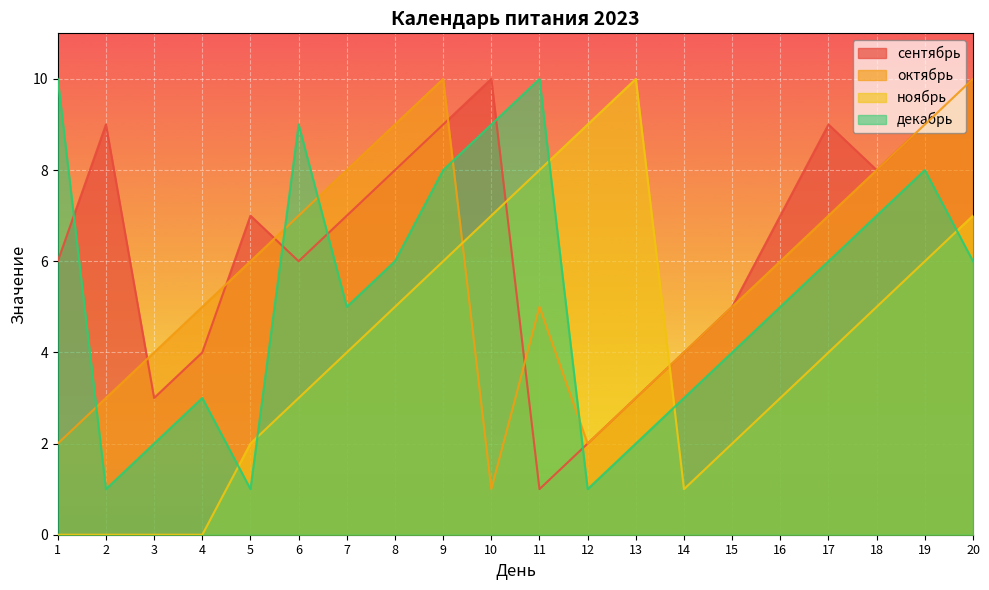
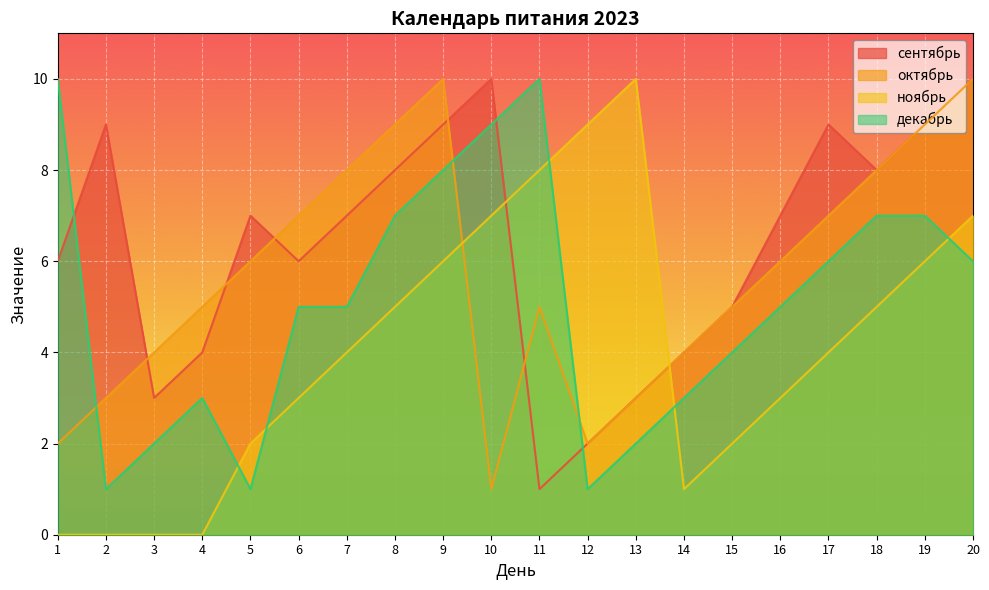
декабрь, 6: 9 -> 5
декабрь, 8: 6 -> 7
декабрь, 19: 8 -> 7
